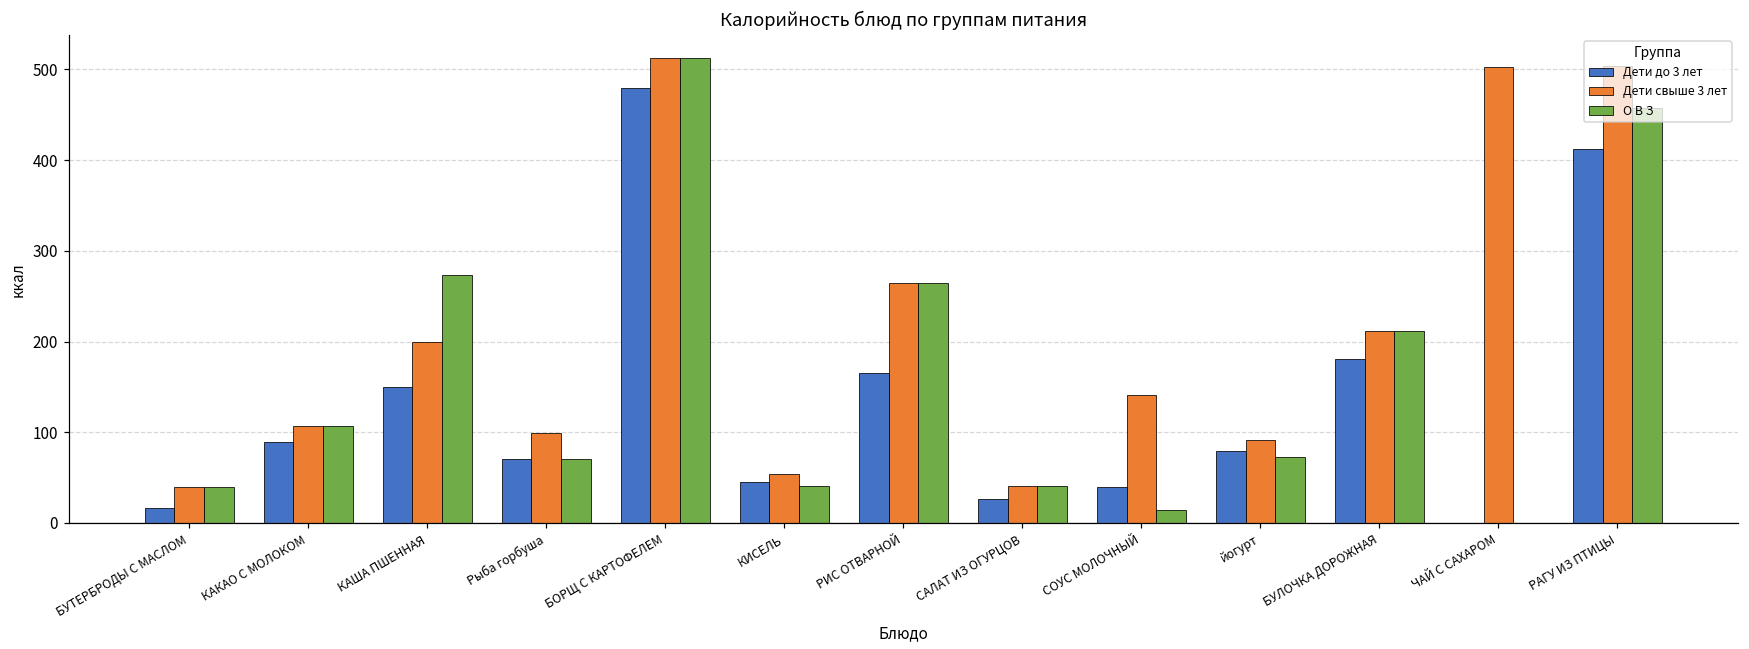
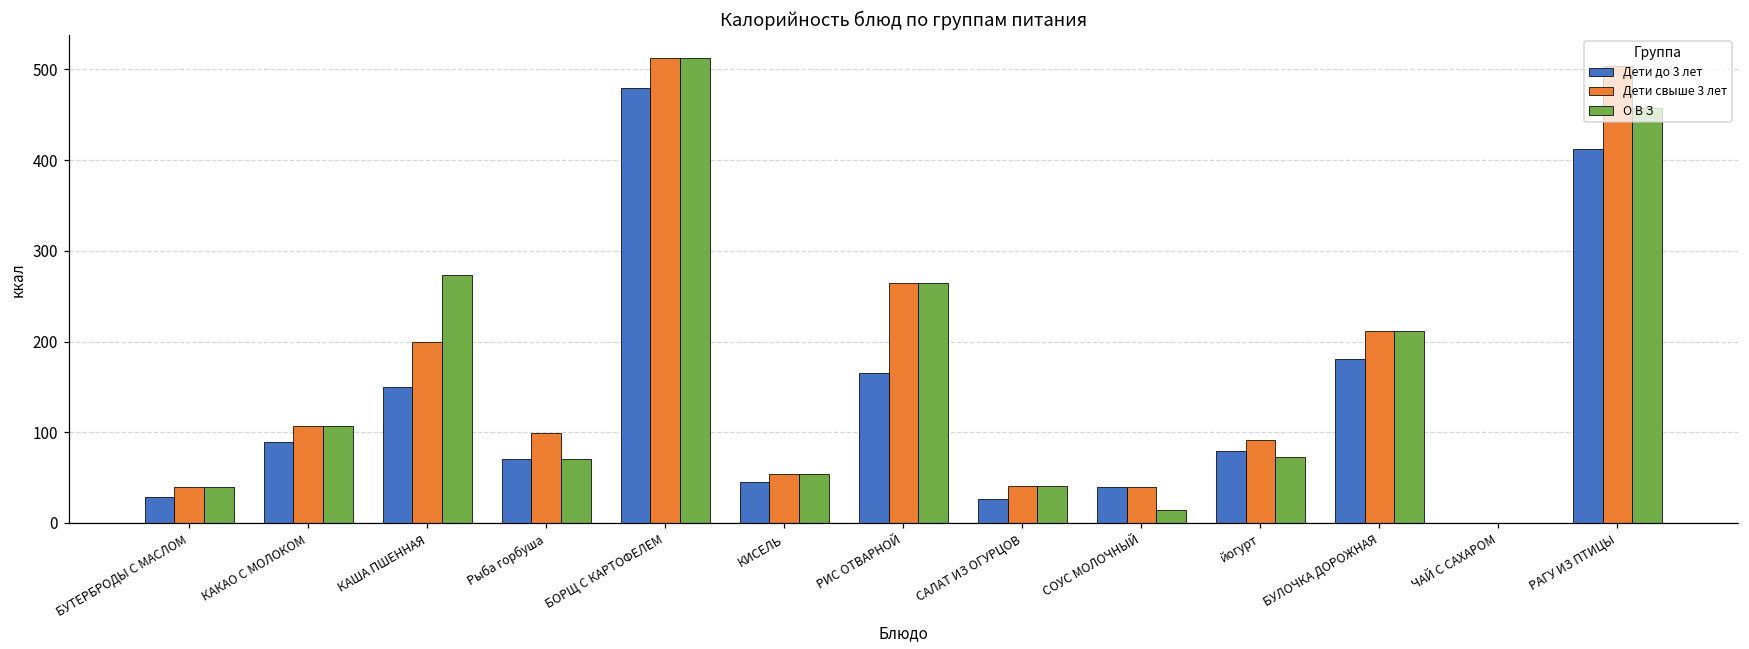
Дети до 3 лет, БУТЕРБРОДЫ С МАСЛОМ: 20 -> 30
О В З, КИСЕЛЬ: 40 -> 50
Дети свыше 3 лет, СОУС МОЛОЧНЫЙ: 140 -> 40
Дети свыше 3 лет, ЧАЙ С САХАРОМ: 500 -> 0
